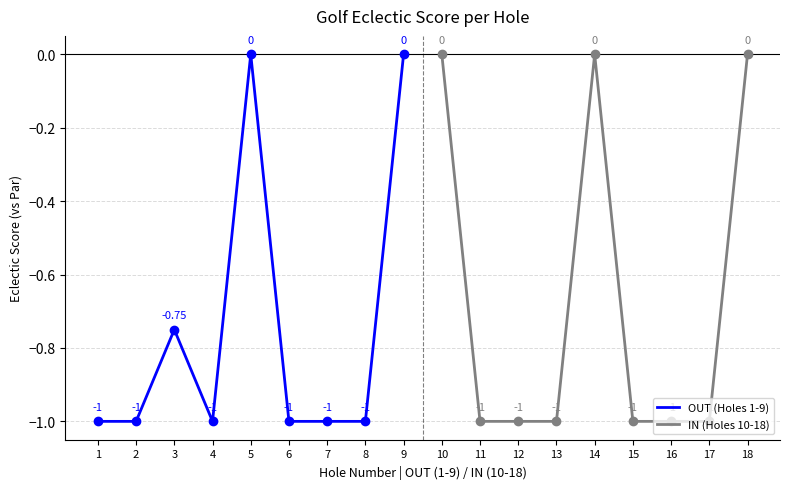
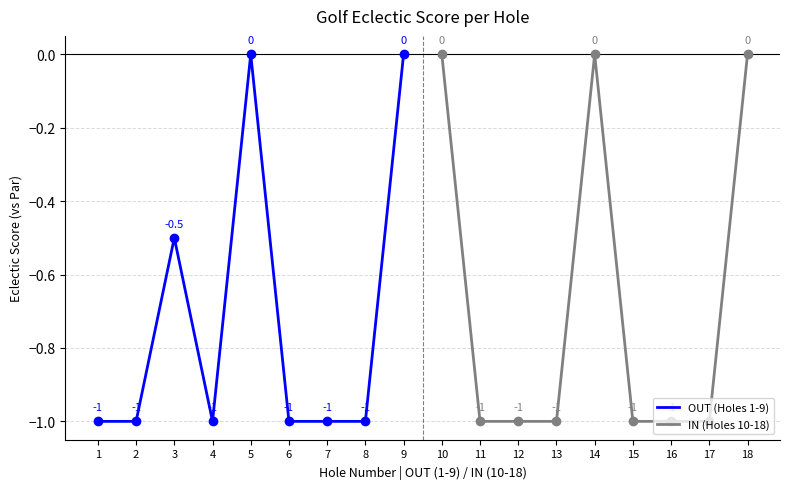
OUT (Holes 1-9), 3: -0.75 -> -0.5
